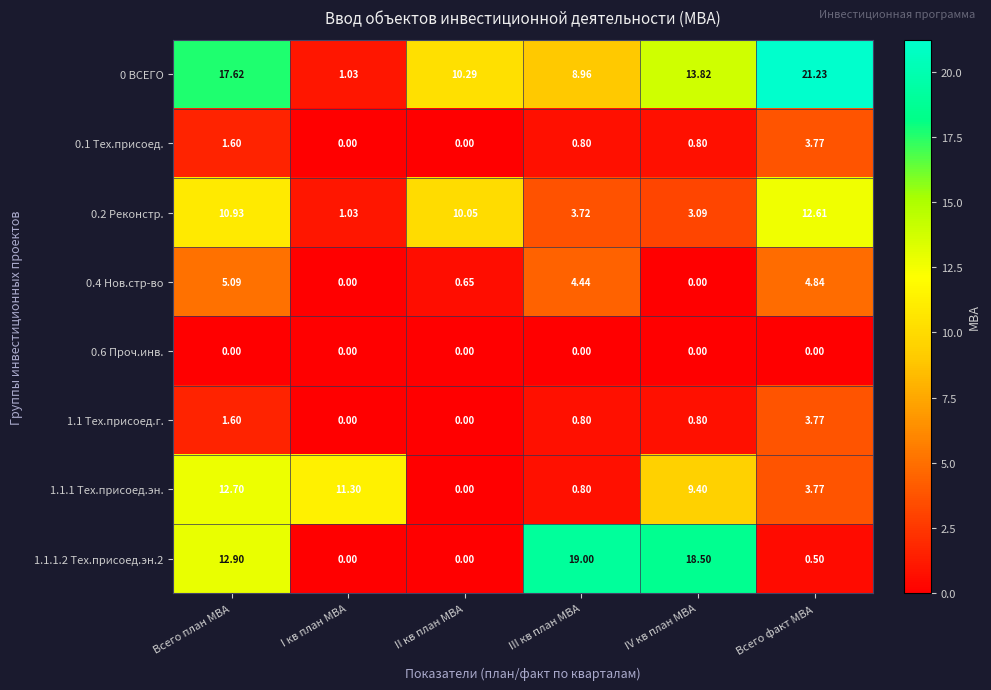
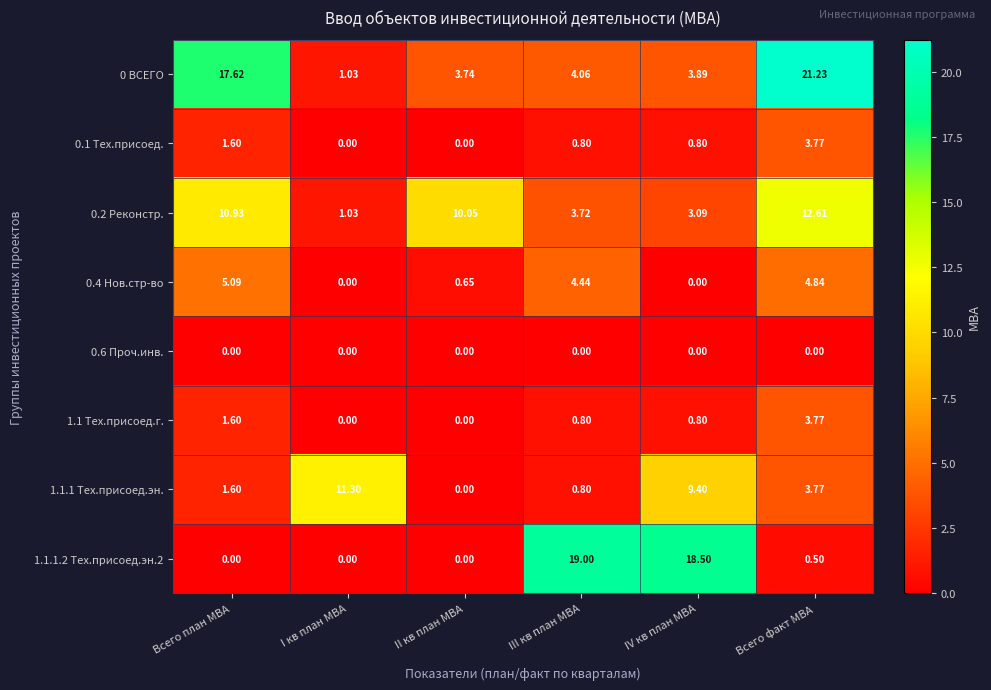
0 ВСЕГО, II кв план МВА: 10.29 -> 3.74
0 ВСЕГО, III кв план МВА: 8.96 -> 4.06
0 ВСЕГО, IV кв план МВА: 13.82 -> 3.89
1.1.1 Тех.присоед.эн., Всего план МВА: 12.70 -> 1.60
1.1.1.2 Тех.присоед.эн.2, Всего план МВА: 12.90 -> 0.00
